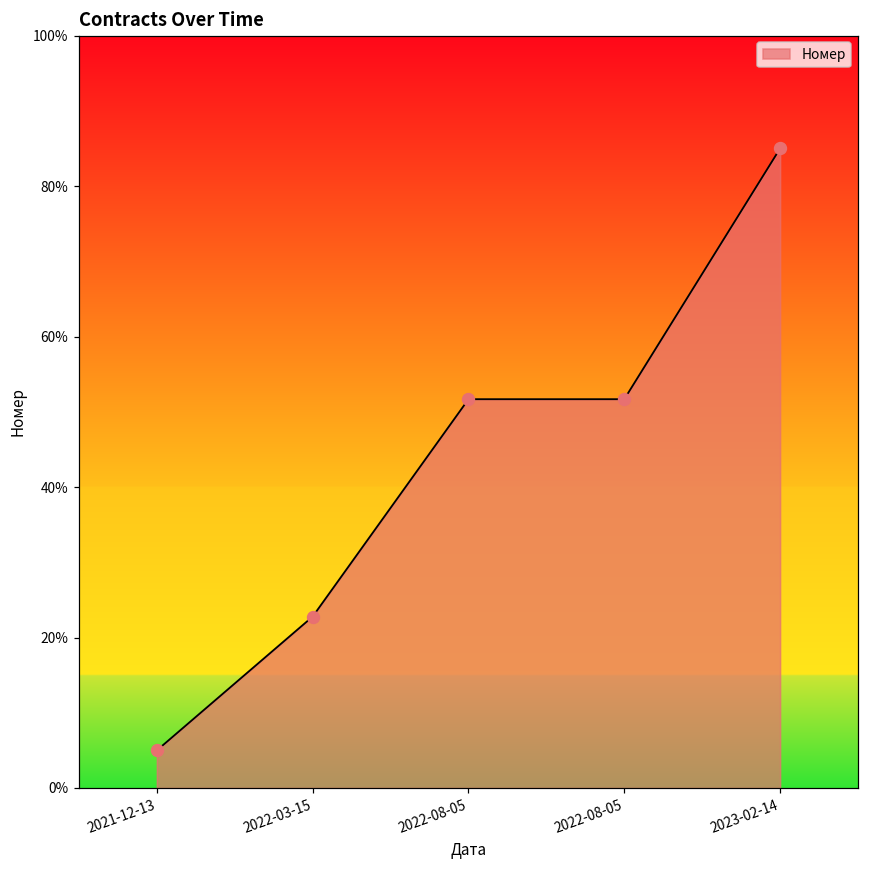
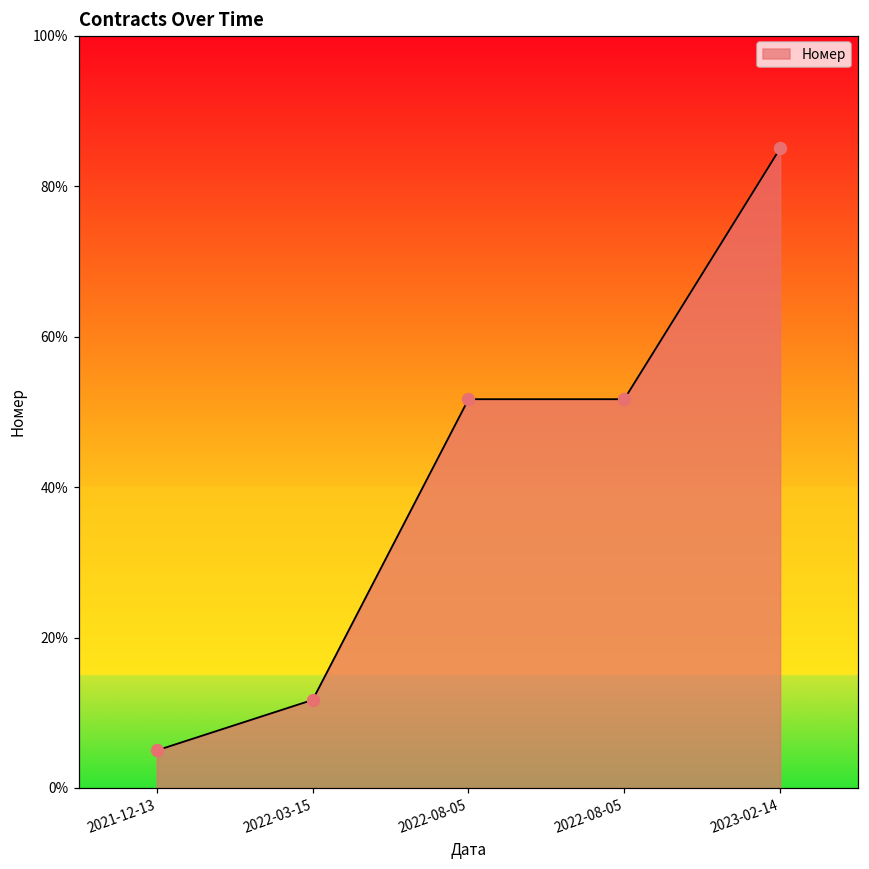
2022-03-15: 23% -> 12%
